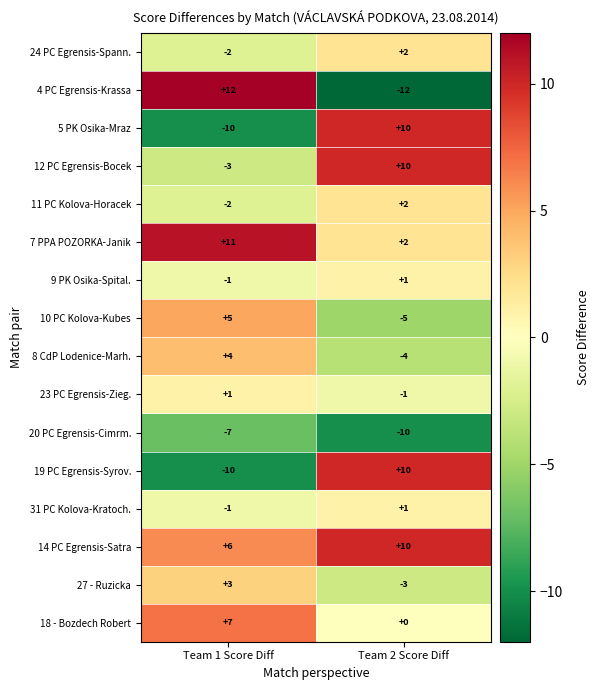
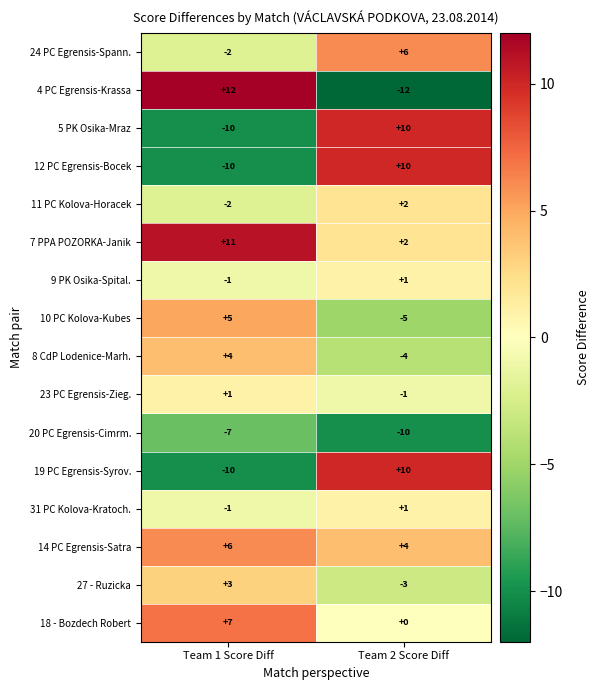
24 PC Egrensis-Spann., Team 2 Score Diff: +2 -> +6
12 PC Egrensis-Bocek, Team 1 Score Diff: -3 -> -10
14 PC Egrensis-Satra, Team 2 Score Diff: +10 -> +4
